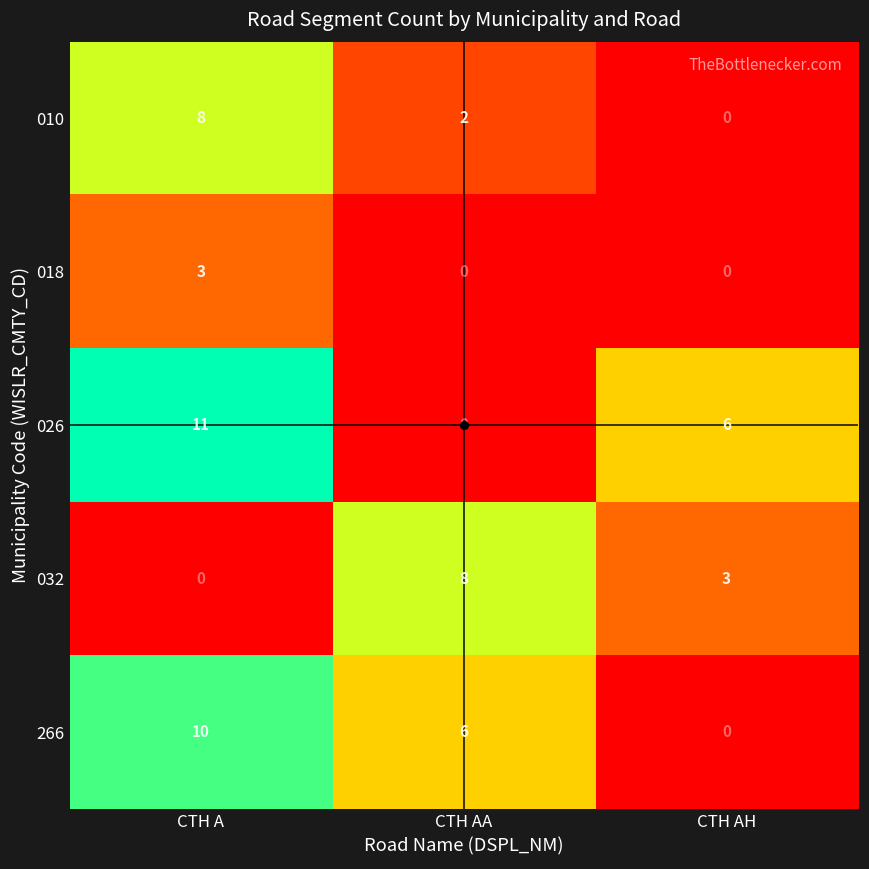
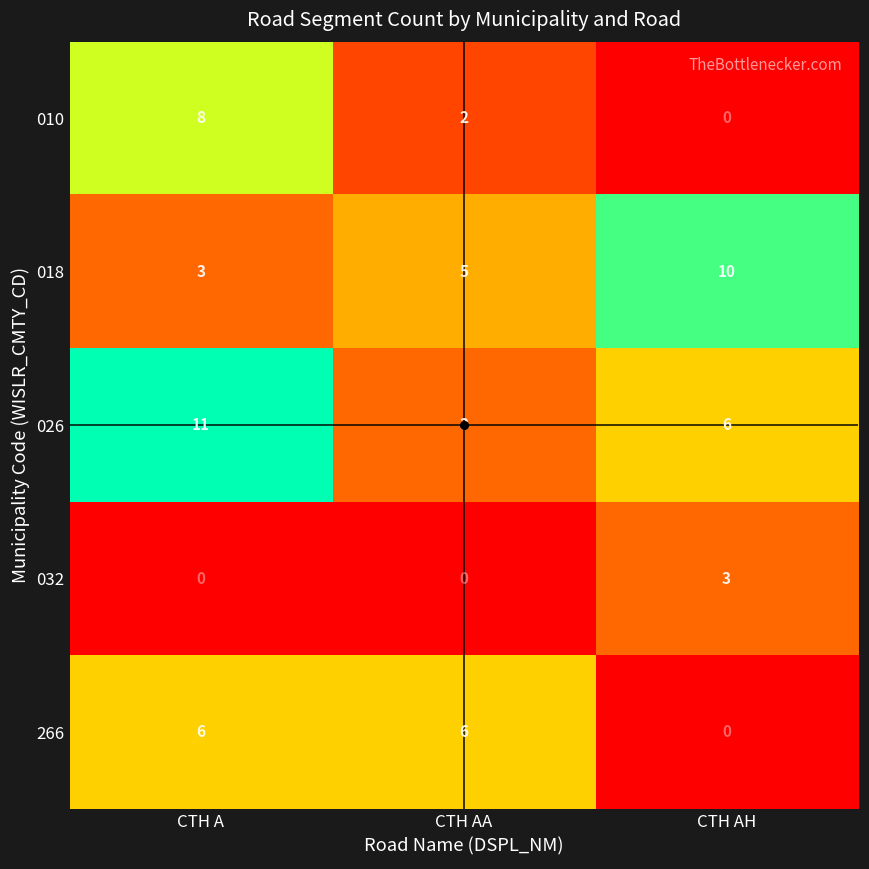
018, CTH AA: 0 -> 5
018, CTH AH: 0 -> 10
026, CTH AA: 0 -> 3
032, CTH AA: 8 -> 0
266, CTH A: 10 -> 6
